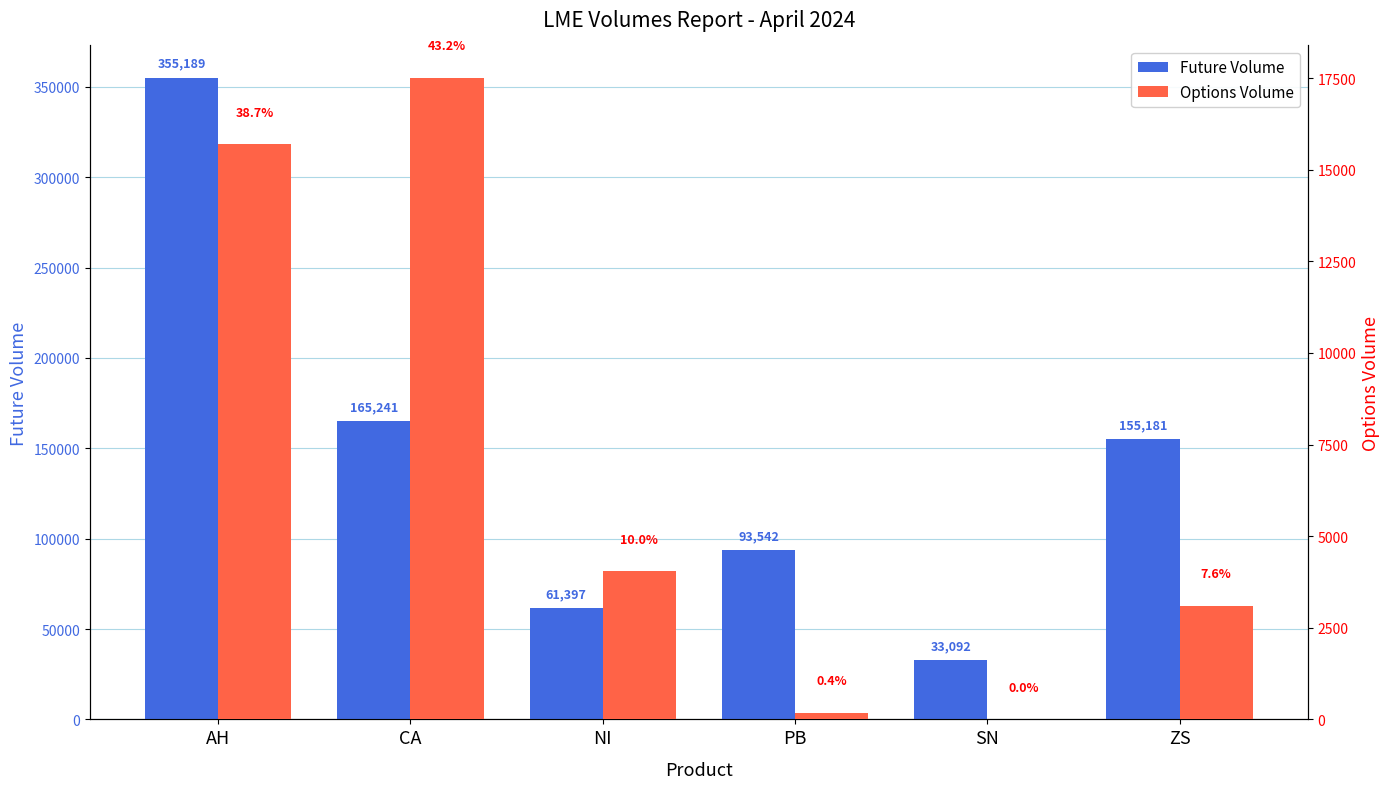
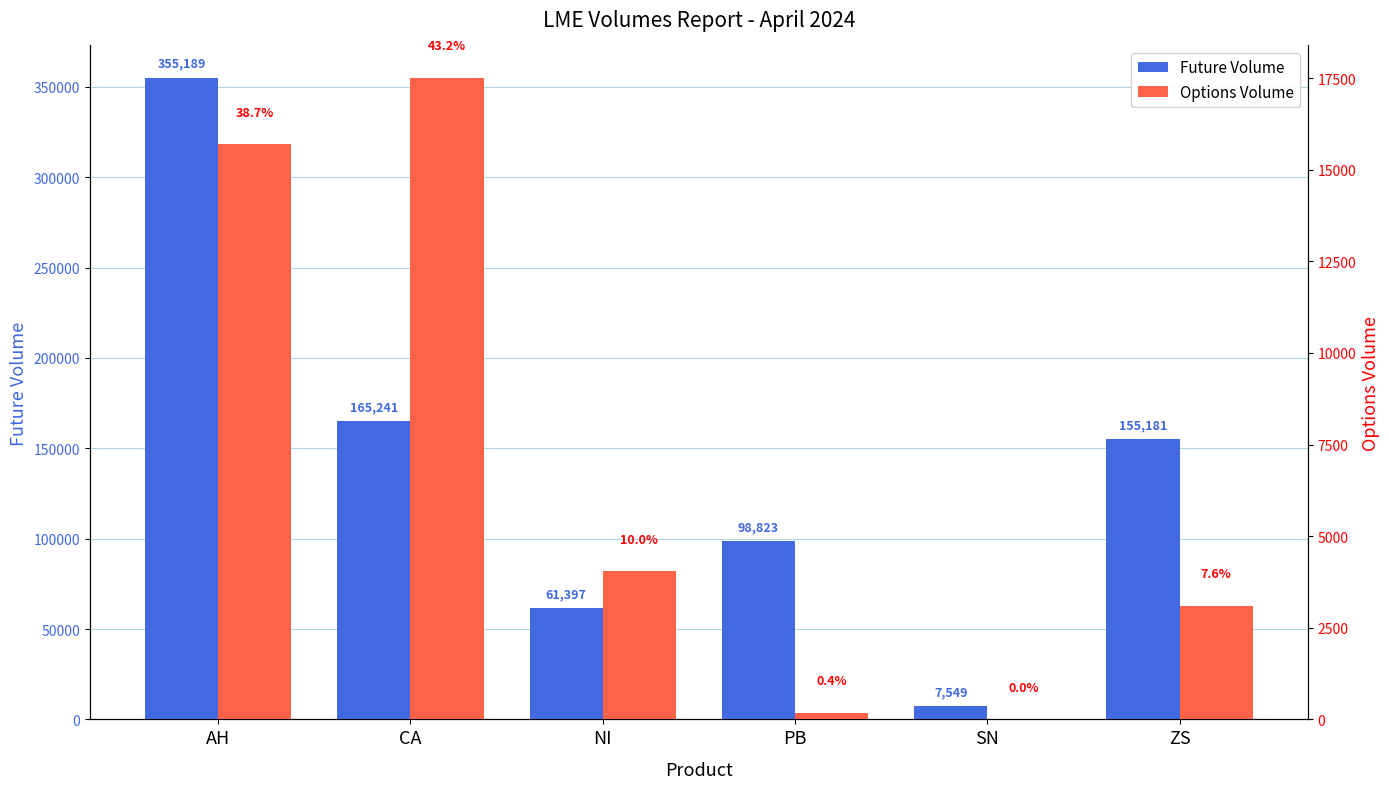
Future Volume, PB: 93,542 -> 98,823
Future Volume, SN: 33,092 -> 7,549
